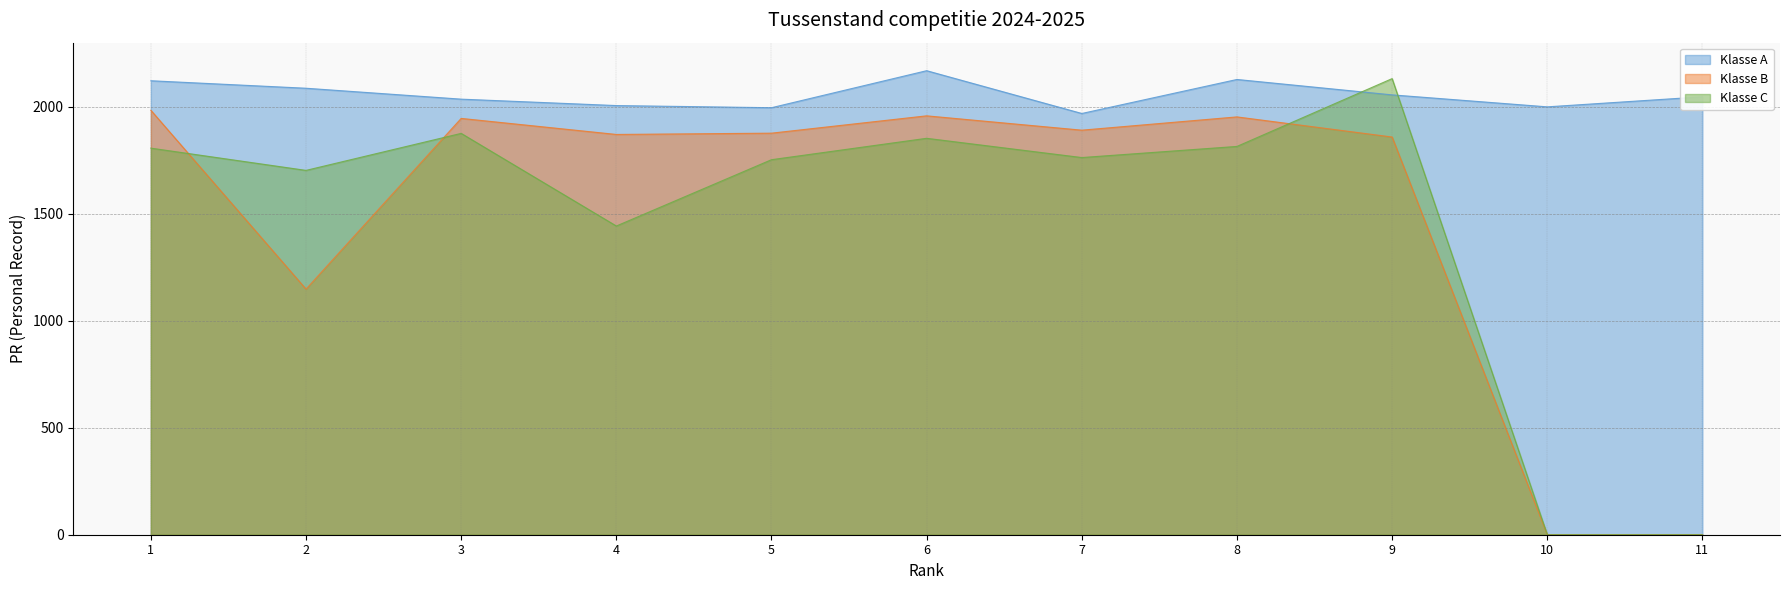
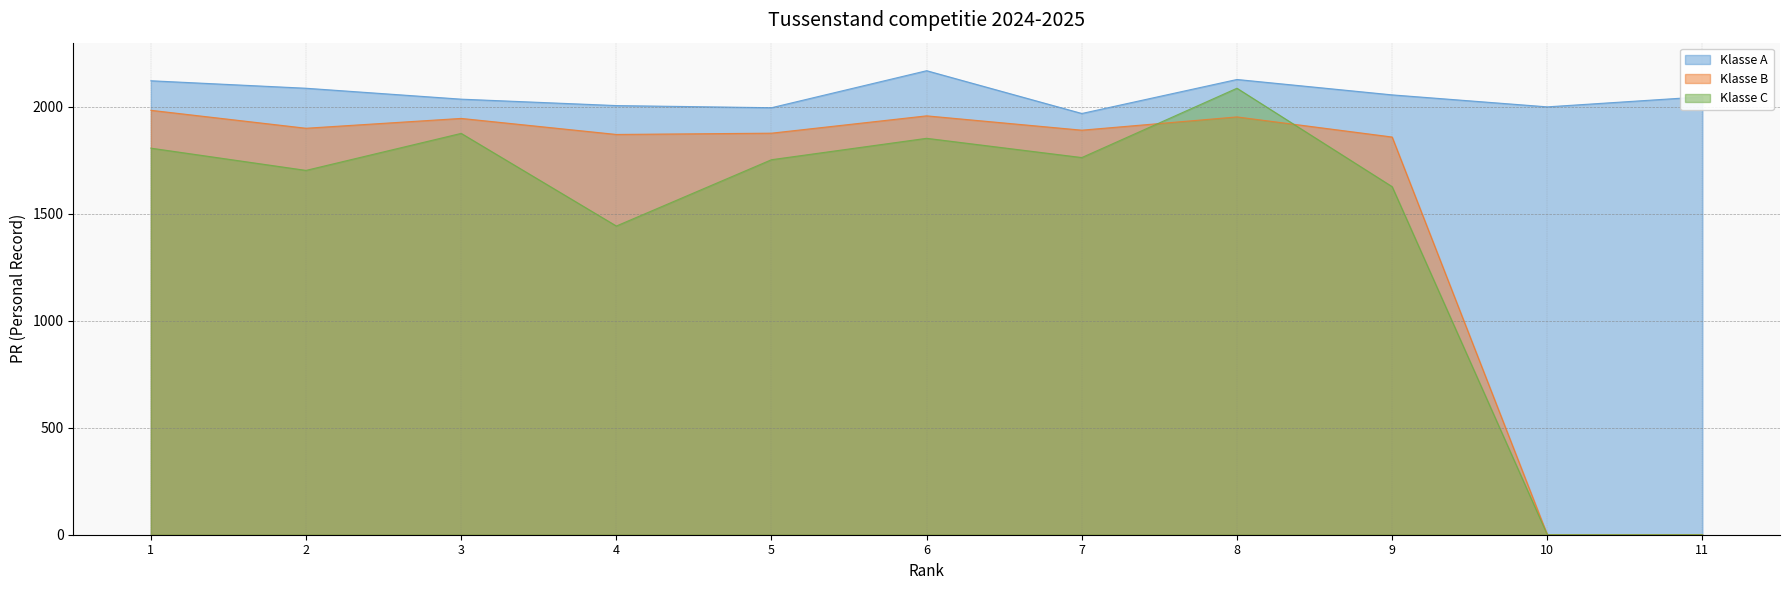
Klasse B, 2: 1150 -> 1900
Klasse C, 8: 1820 -> 2090
Klasse C, 9: 2130 -> 1630
